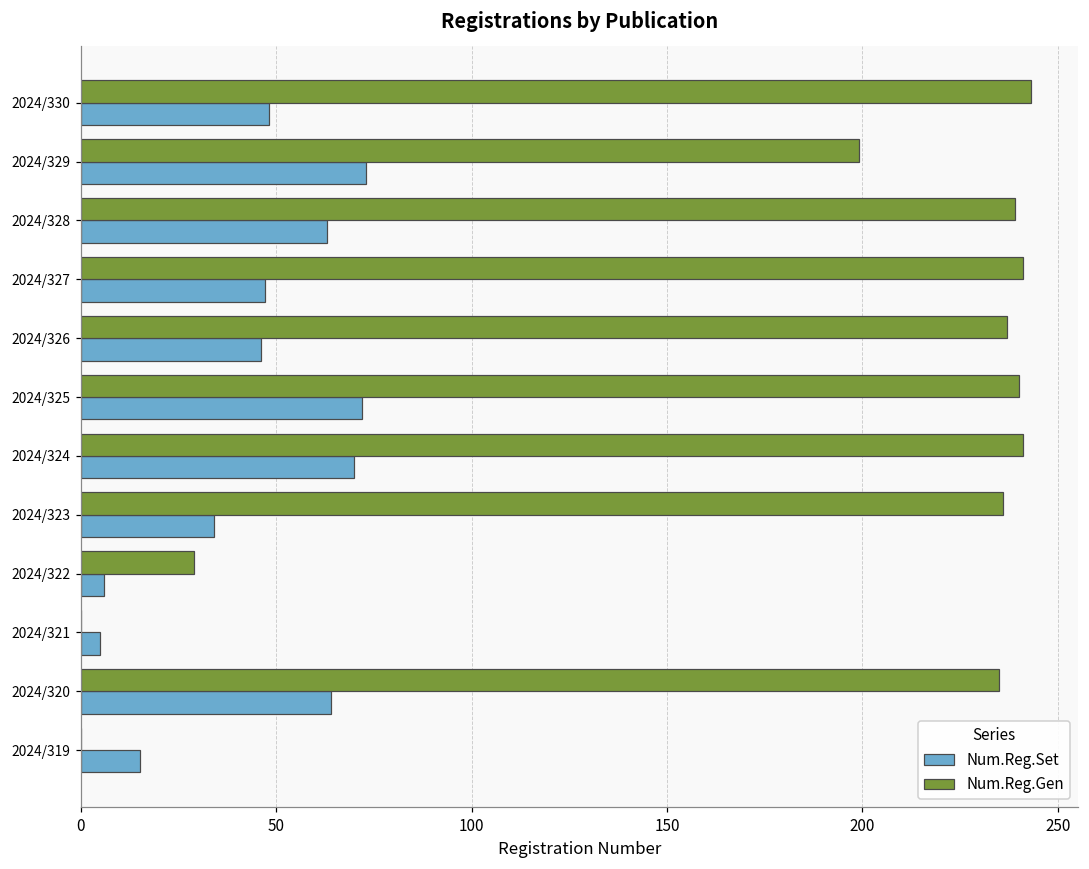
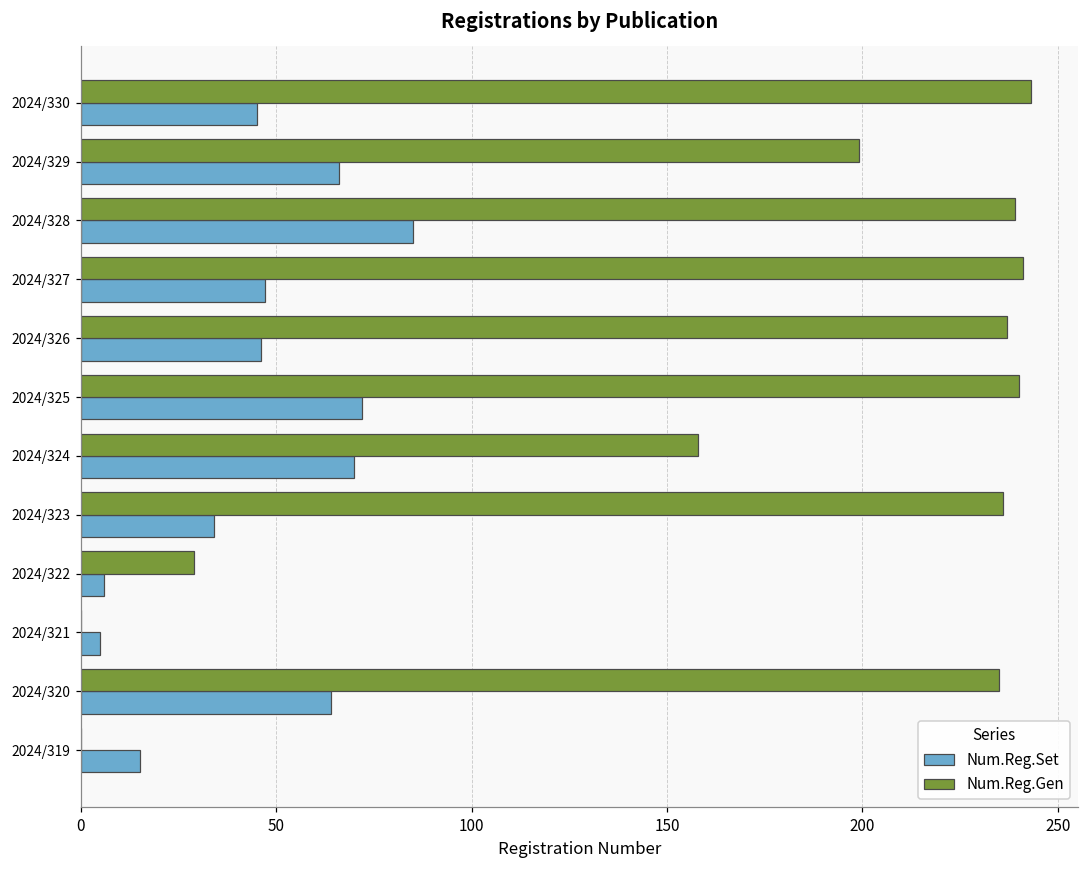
Num.Reg.Set, 2024/330: 48 -> 45
Num.Reg.Set, 2024/329: 73 -> 66
Num.Reg.Set, 2024/328: 63 -> 85
Num.Reg.Gen, 2024/324: 241 -> 158
